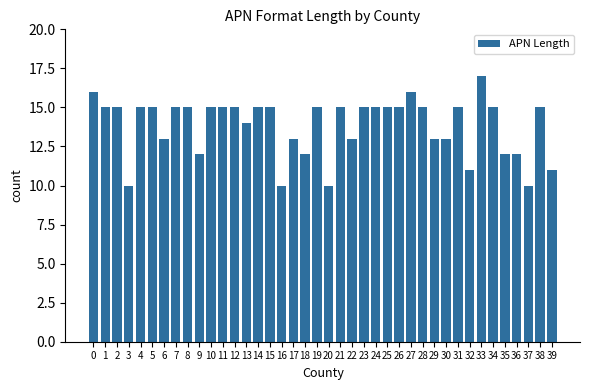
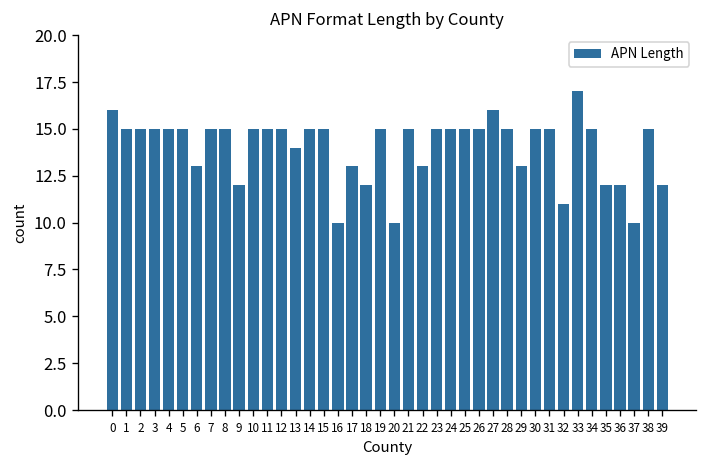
3: 10 -> 15
30: 13 -> 15
39: 11 -> 12
